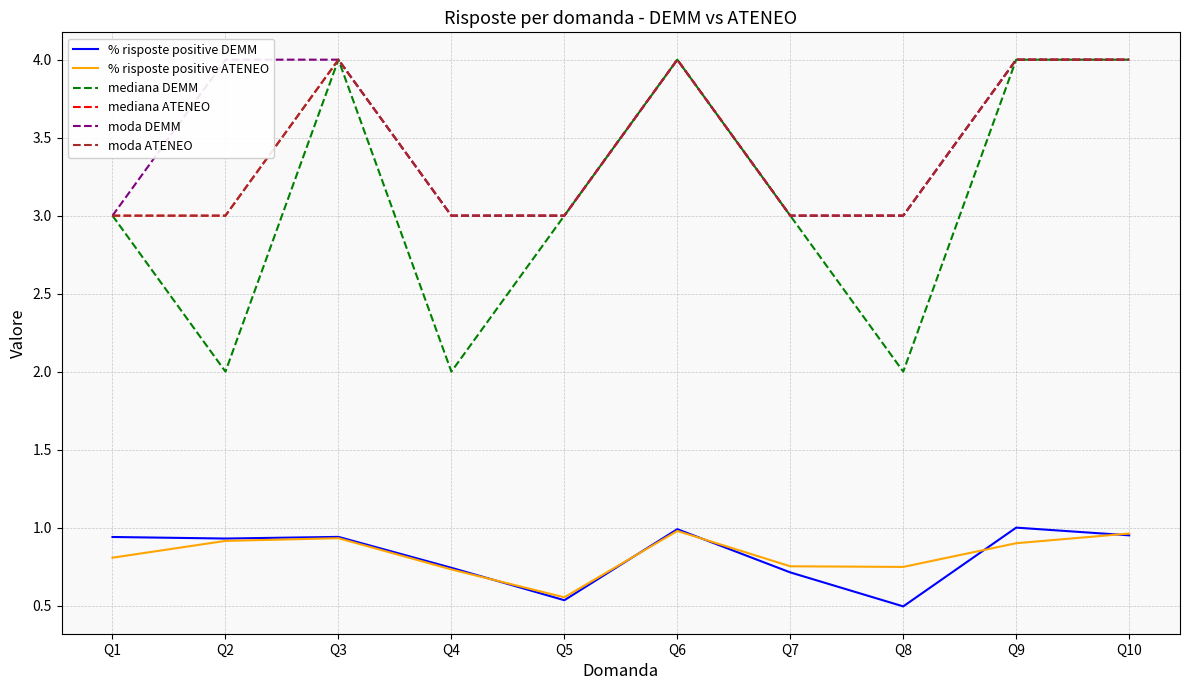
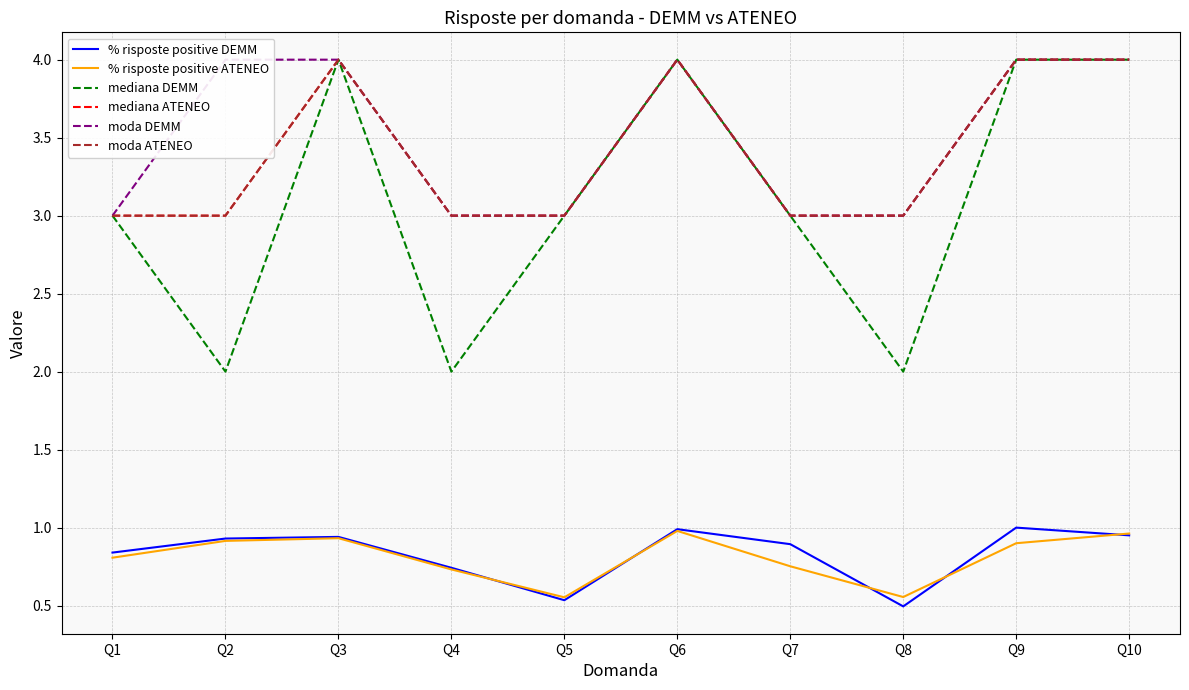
% risposte positive DEMM, Q1: 0.94 -> 0.84
% risposte positive DEMM, Q7: 0.71 -> 0.89
% risposte positive ATENEO, Q8: 0.75 -> 0.56
